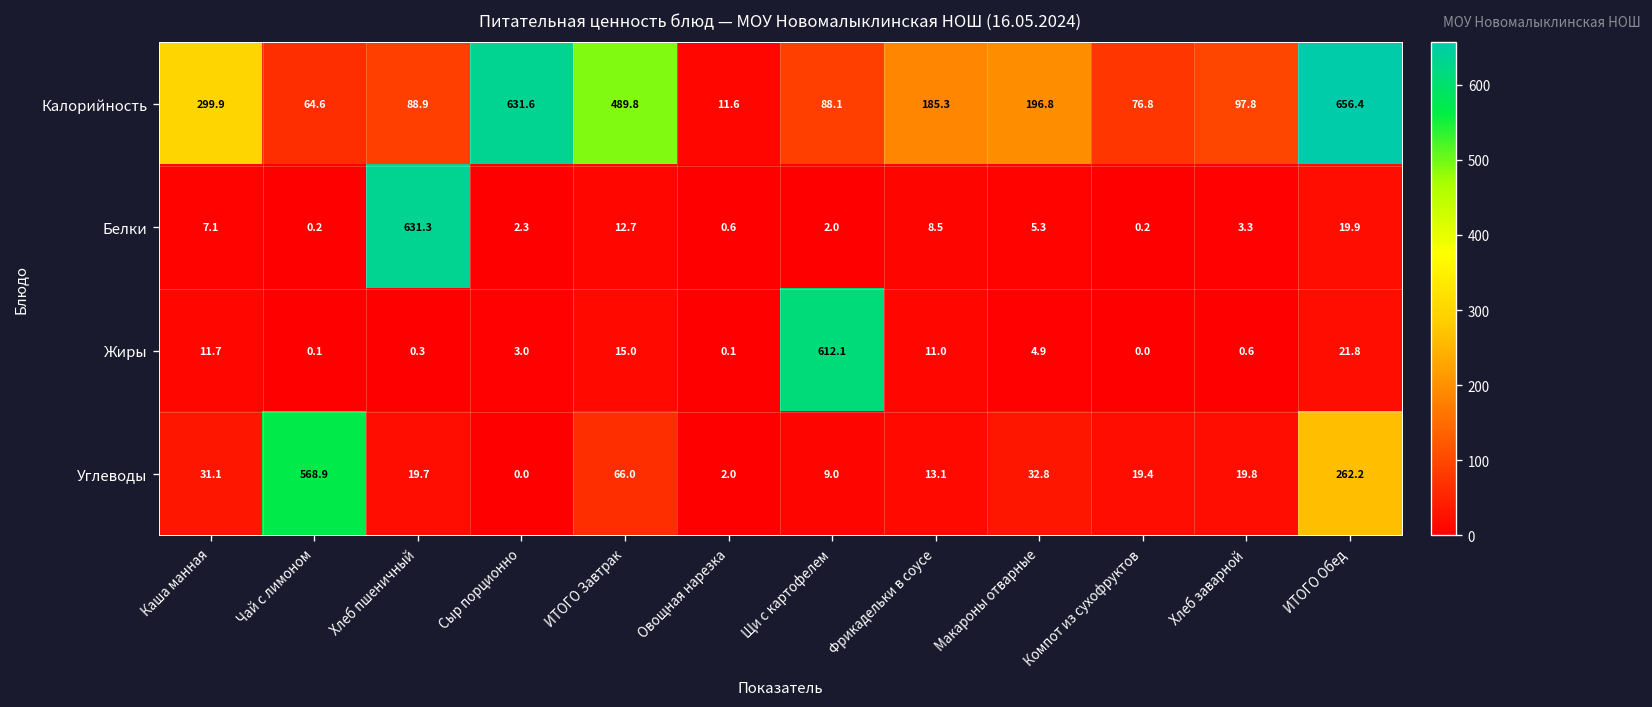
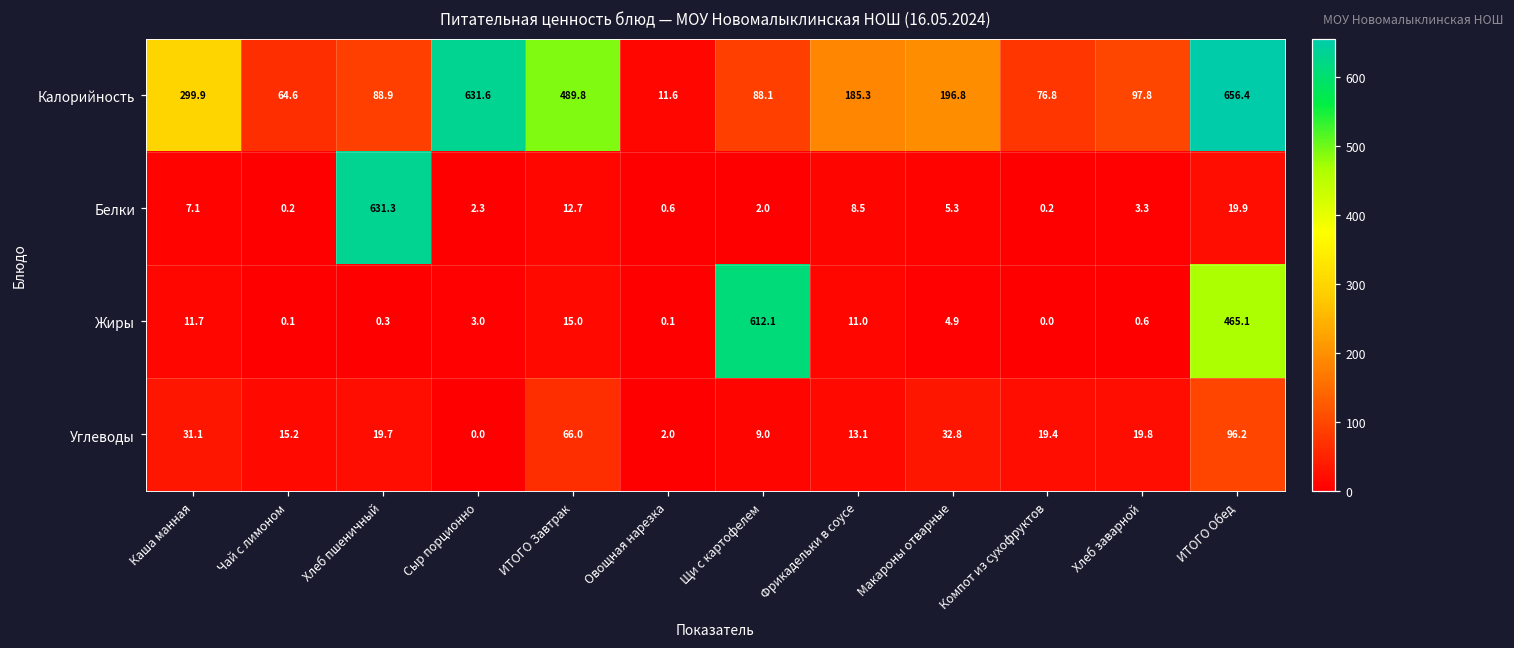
Жиры, ИТОГО Обед: 21.8 -> 465.1
Углеводы, Чай с лимоном: 568.9 -> 15.2
Углеводы, ИТОГО Обед: 262.2 -> 96.2
